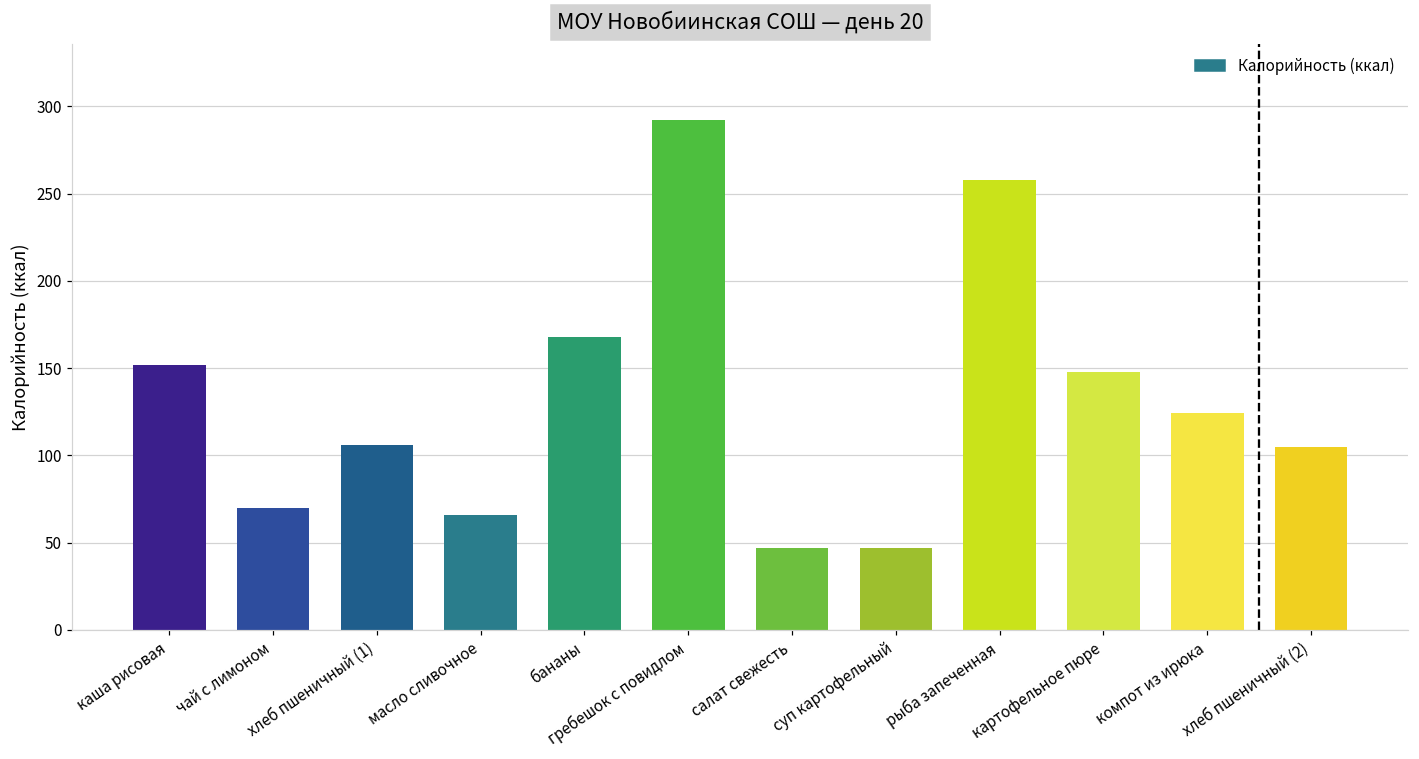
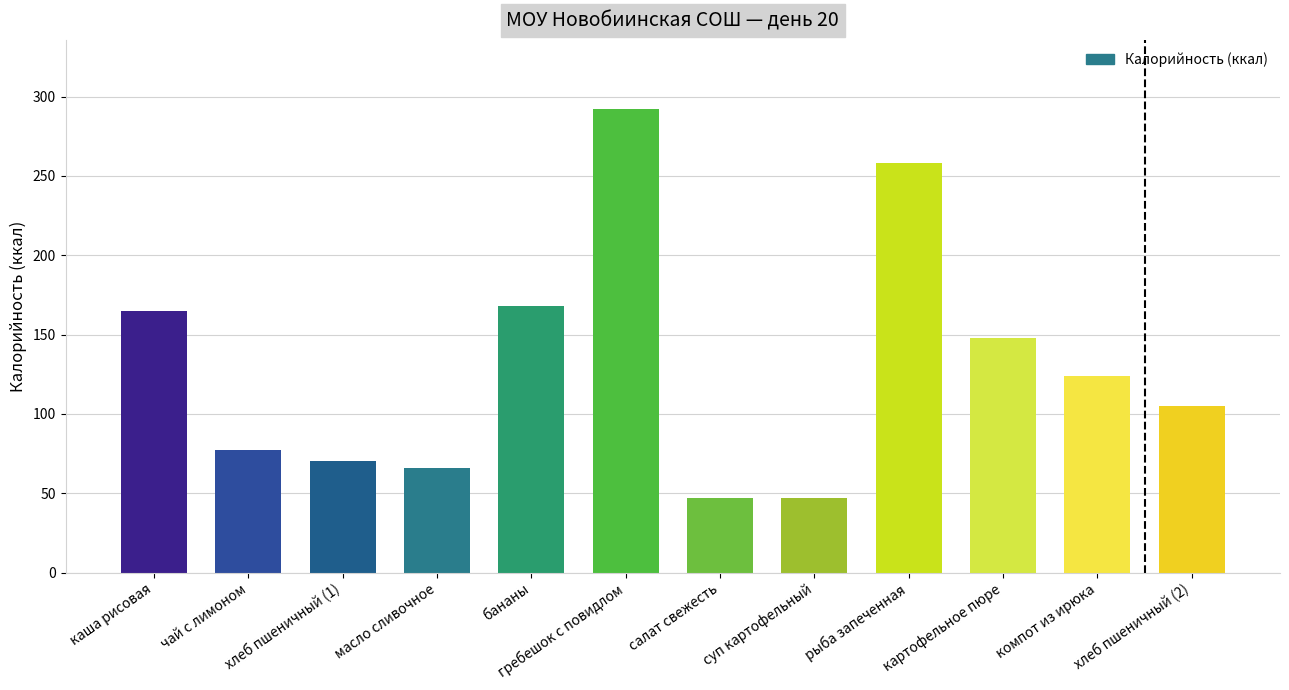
каша рисовая: 152 -> 165
чай с лимоном: 70 -> 77
хлеб пшеничный (1): 106 -> 70
